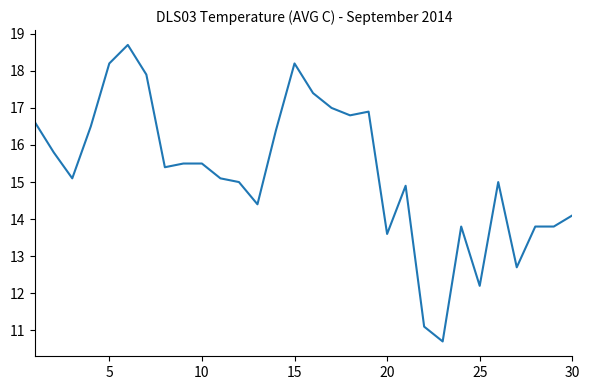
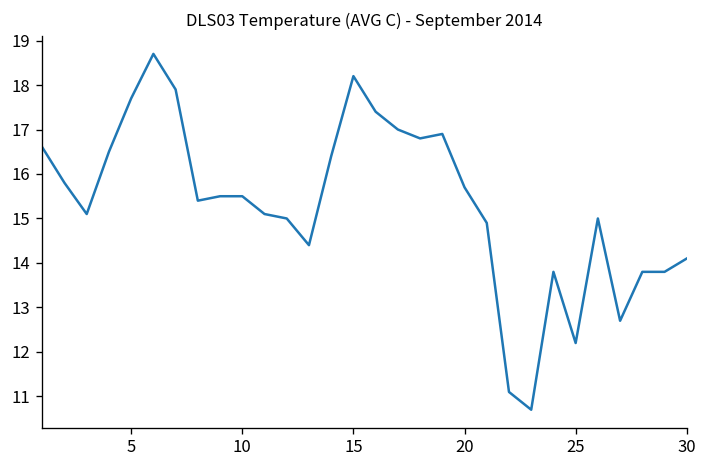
5: 18.2 -> 17.7
20: 13.6 -> 15.7
